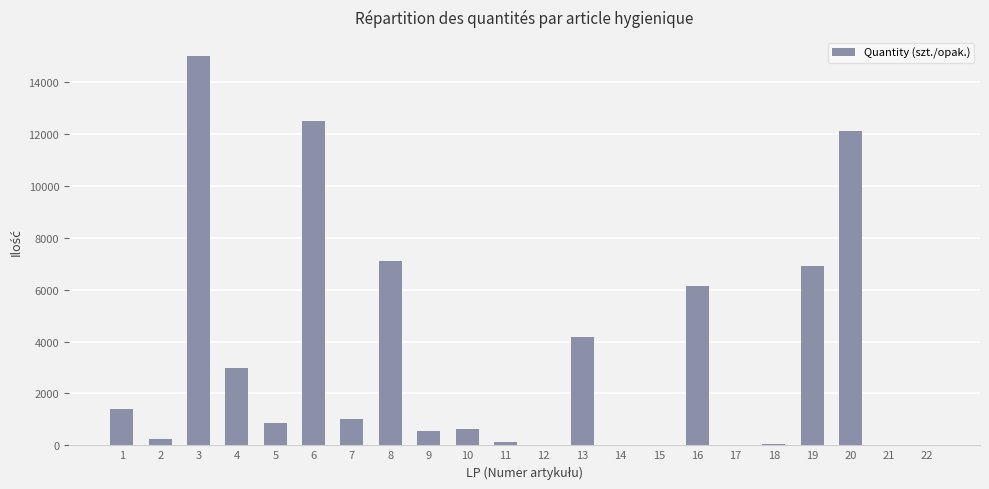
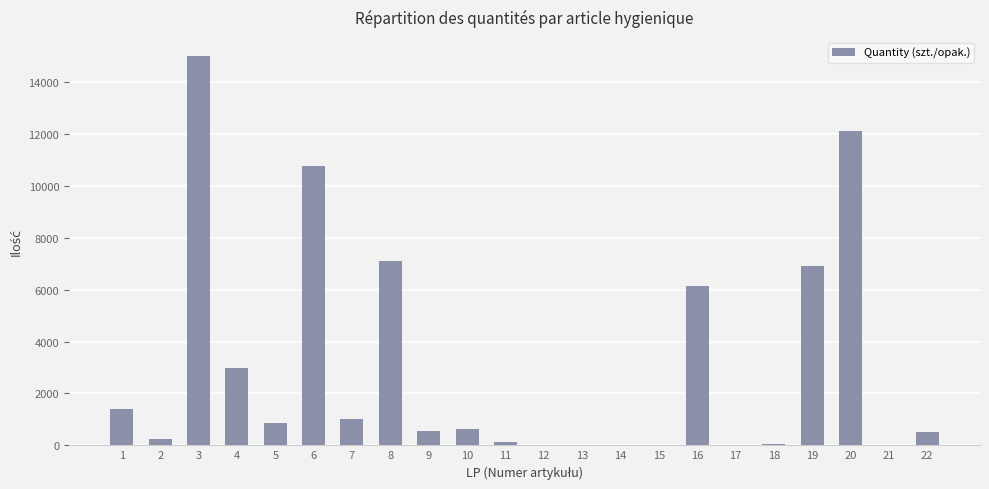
6: 12500 -> 10800
13: 4200 -> 0
22: 0 -> 500
